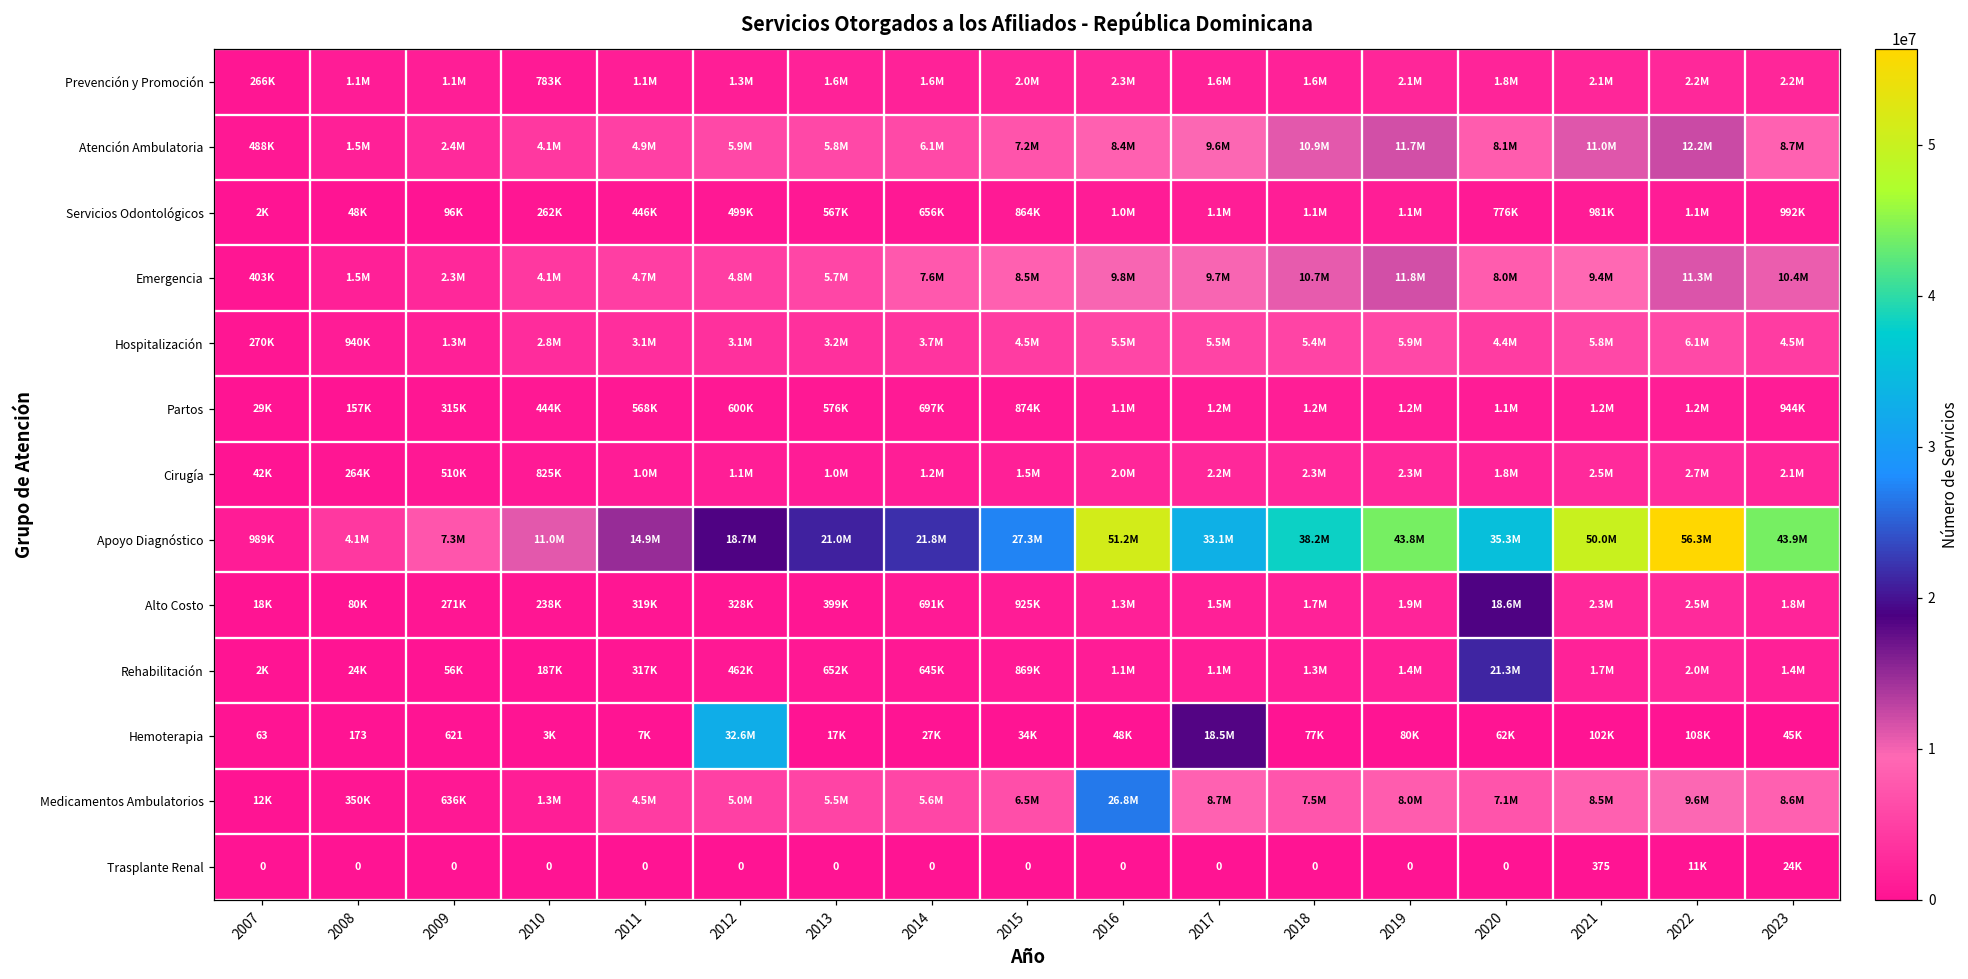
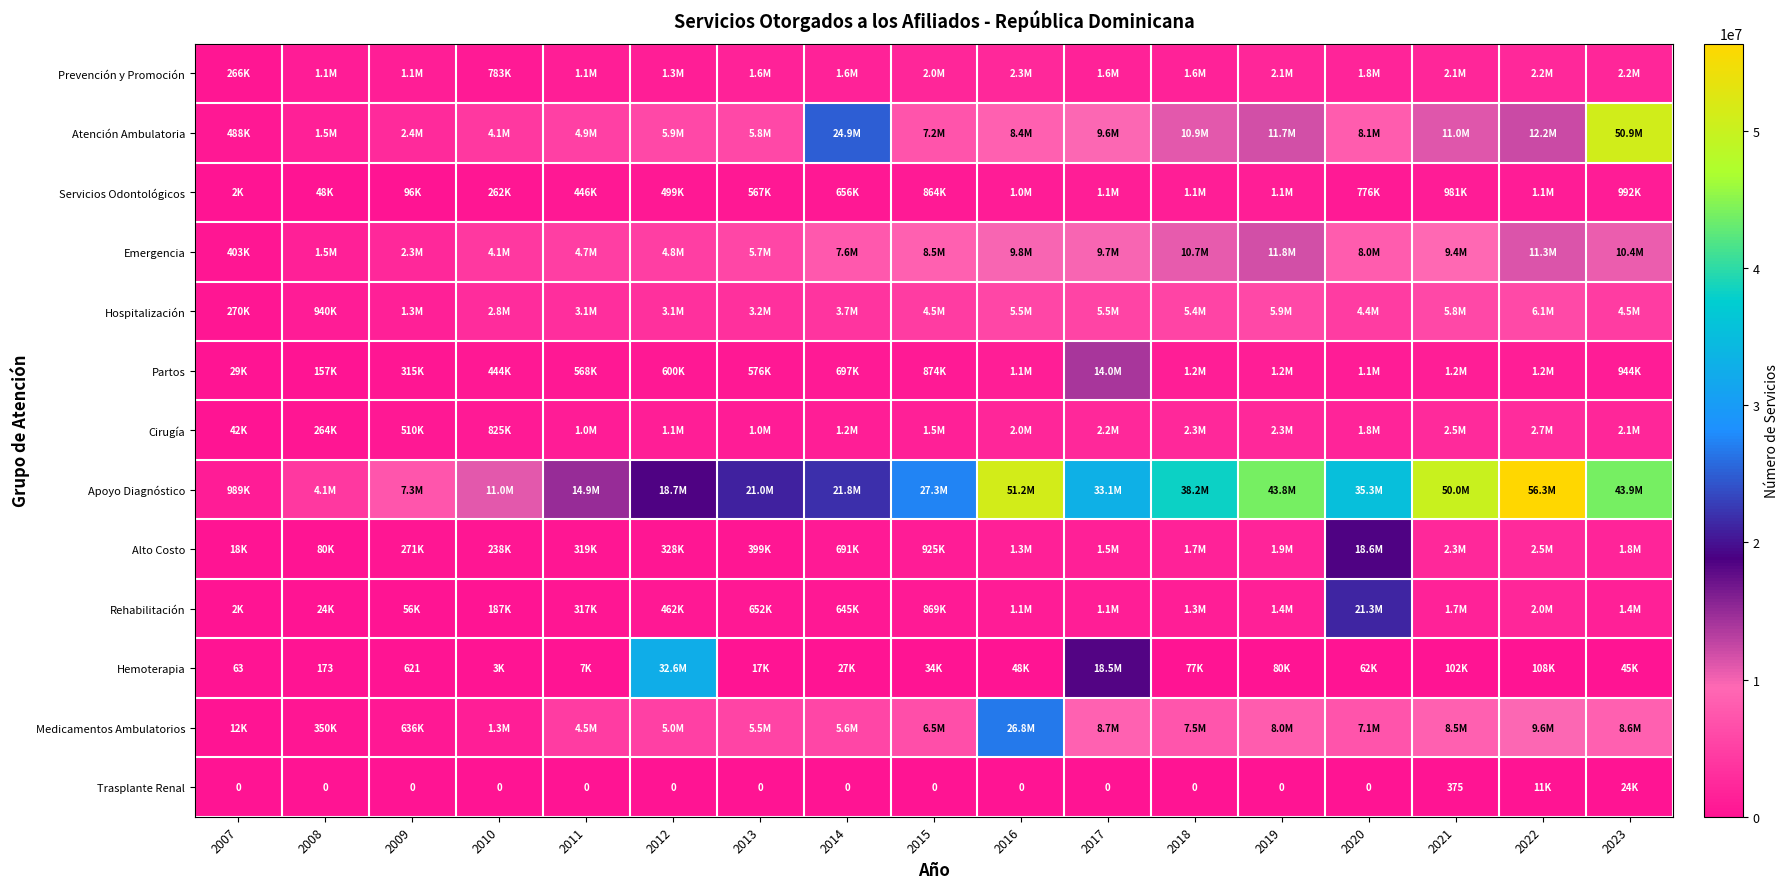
Atención Ambulatoria, 2014: 6.1M -> 24.9M
Atención Ambulatoria, 2023: 8.7M -> 50.9M
Partos, 2017: 1.2M -> 14.0M
